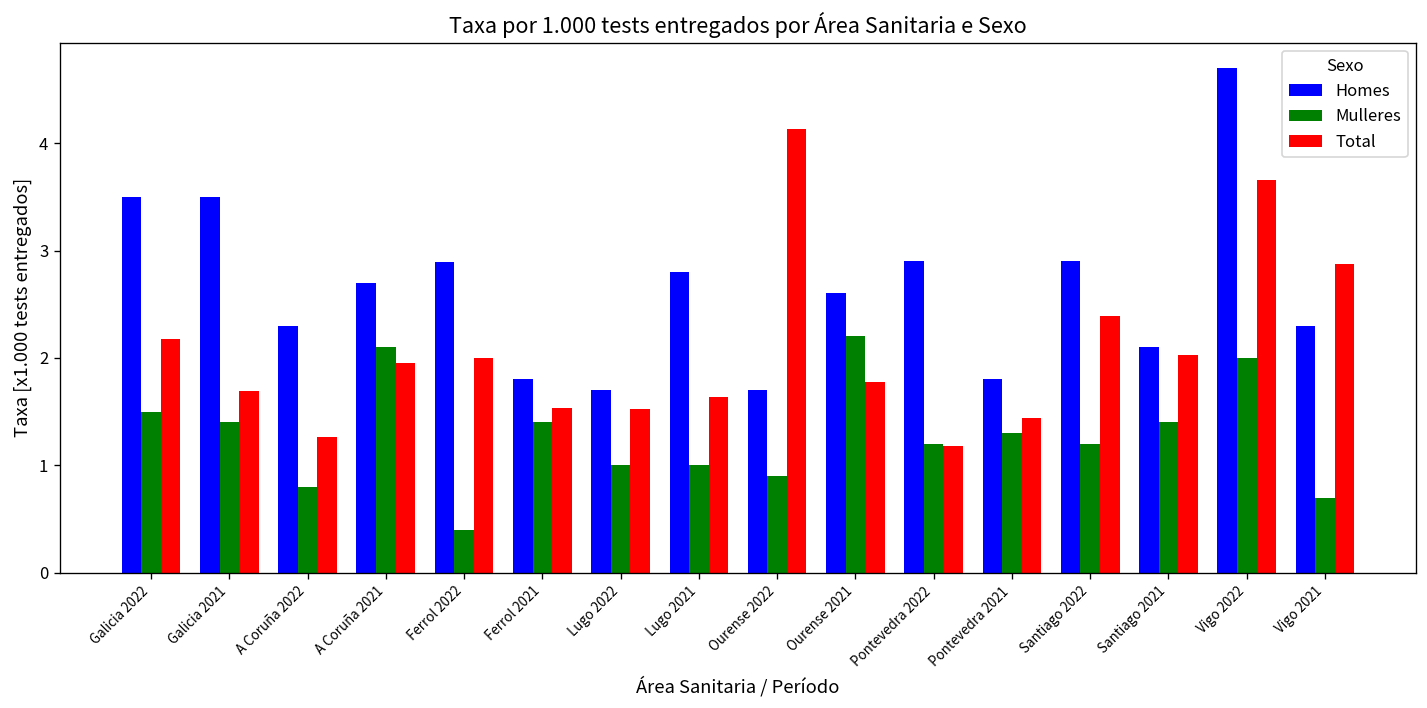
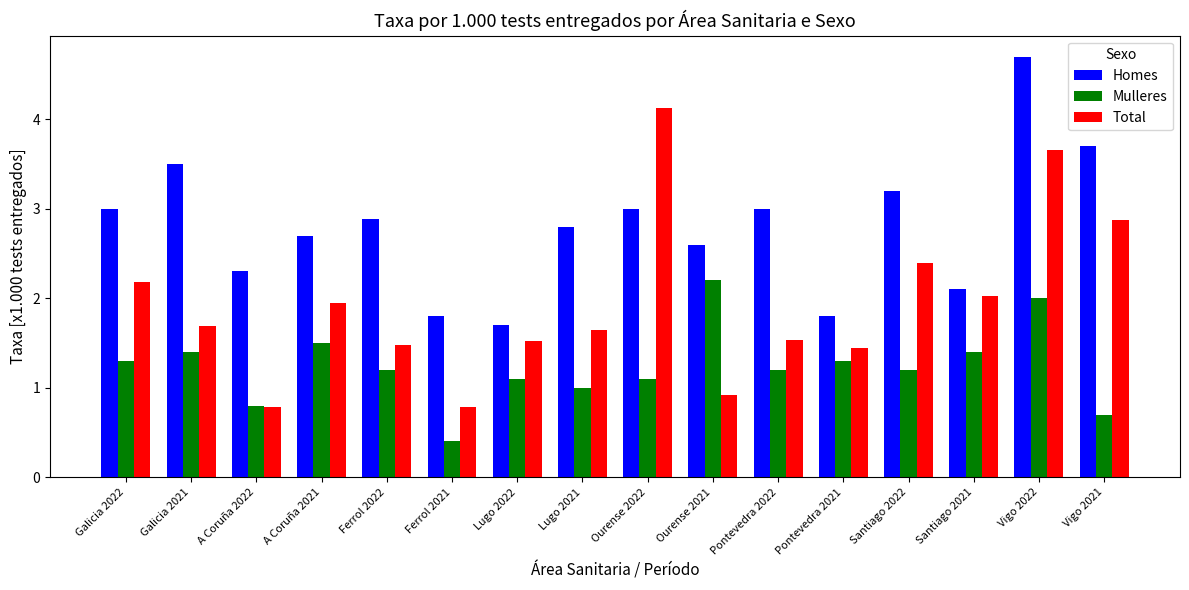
Homes, Galicia 2022: 3.5 -> 3.0
Mulleres, Galicia 2022: 1.5 -> 1.3
Total, A Coruña 2022: 1.3 -> 0.8
Mulleres, A Coruña 2021: 2.1 -> 1.5
Mulleres, Ferrol 2022: 0.4 -> 1.2
Total, Ferrol 2022: 2.0 -> 1.5
Mulleres, Ferrol 2021: 1.4 -> 0.4
Total, Ferrol 2021: 1.5 -> 0.8
Mulleres, Lugo 2022: 1.0 -> 1.1
Homes, Ourense 2022: 1.7 -> 3.0
Mulleres, Ourense 2022: 0.9 -> 1.1
Total, Ourense 2021: 1.8 -> 0.9
Homes, Pontevedra 2022: 2.9 -> 3.0
Total, Pontevedra 2022: 1.2 -> 1.5
Homes, Santiago 2022: 2.9 -> 3.2
Homes, Vigo 2021: 2.3 -> 3.7
